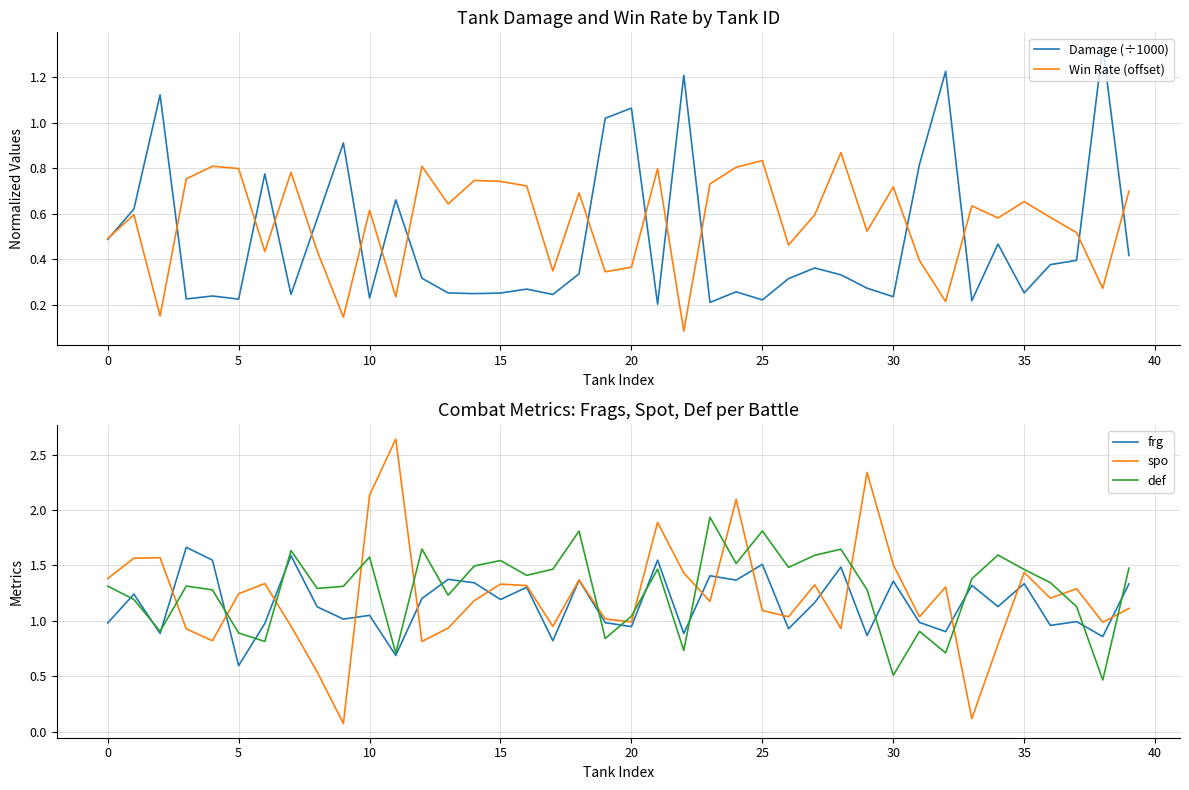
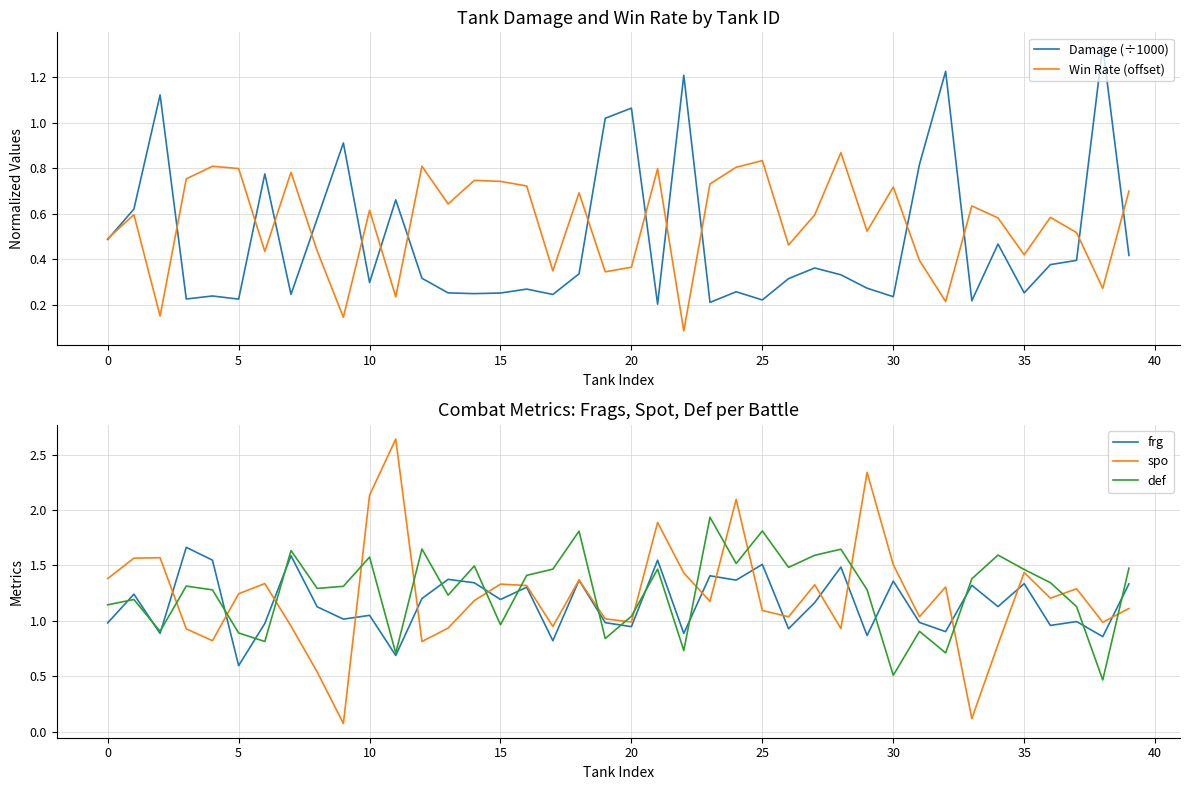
Tank Damage and Win Rate by Tank ID, Damage (÷1000), 10: 0.23 -> 0.30
Tank Damage and Win Rate by Tank ID, Win Rate (offset), 35: 0.65 -> 0.42
Combat Metrics: Frags, Spot, Def per Battle, def, 0: 1.31 -> 1.15
Combat Metrics: Frags, Spot, Def per Battle, def, 15: 1.55 -> 0.97
